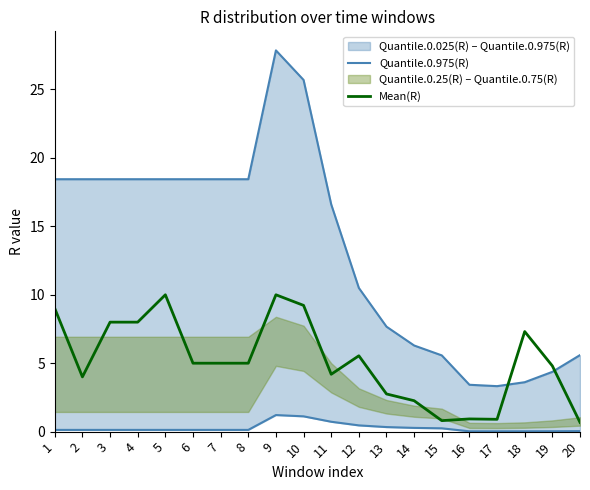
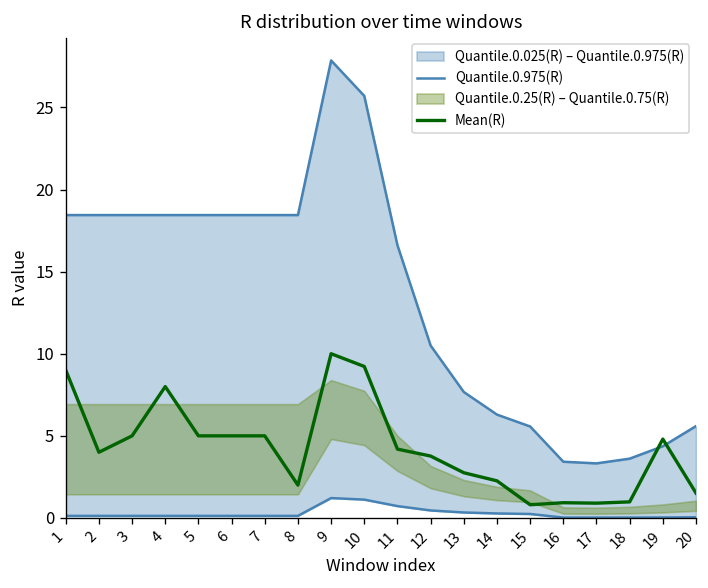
Mean(R), 3: 8 -> 5
Mean(R), 5: 10 -> 5
Mean(R), 8: 5 -> 2
Mean(R), 12: 5.5 -> 3.8
Mean(R), 18: 7.3 -> 1.0
Mean(R), 20: 0.7 -> 1.5
